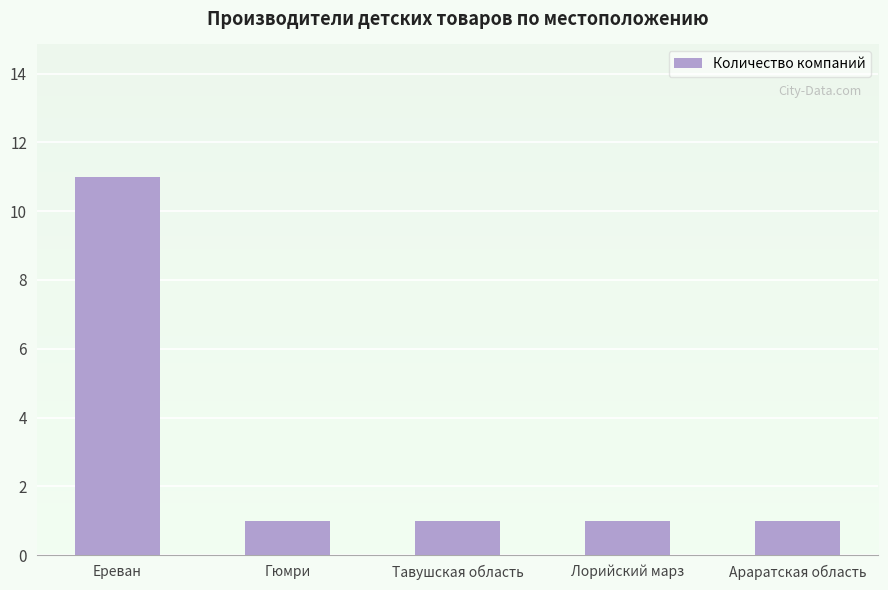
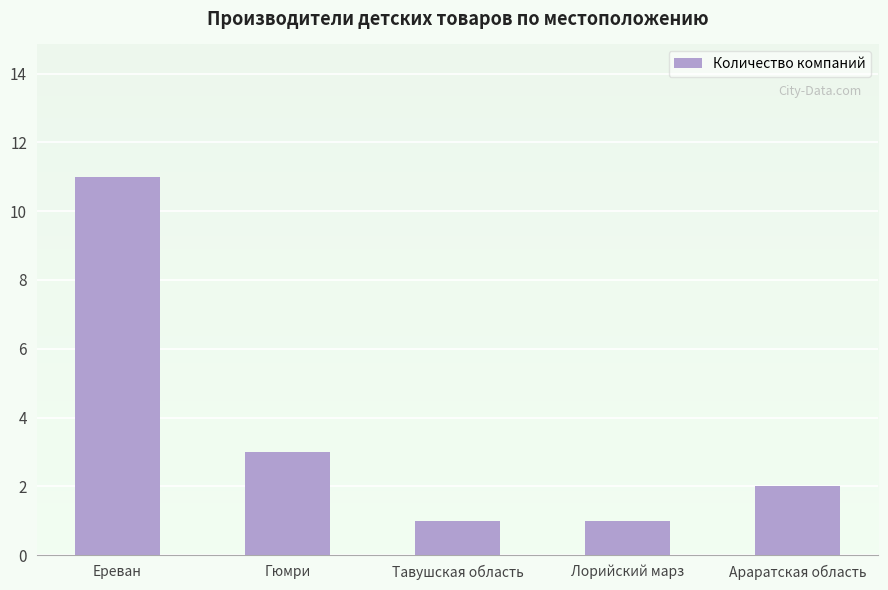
Гюмри: 1 -> 3
Араратская область: 1 -> 2
